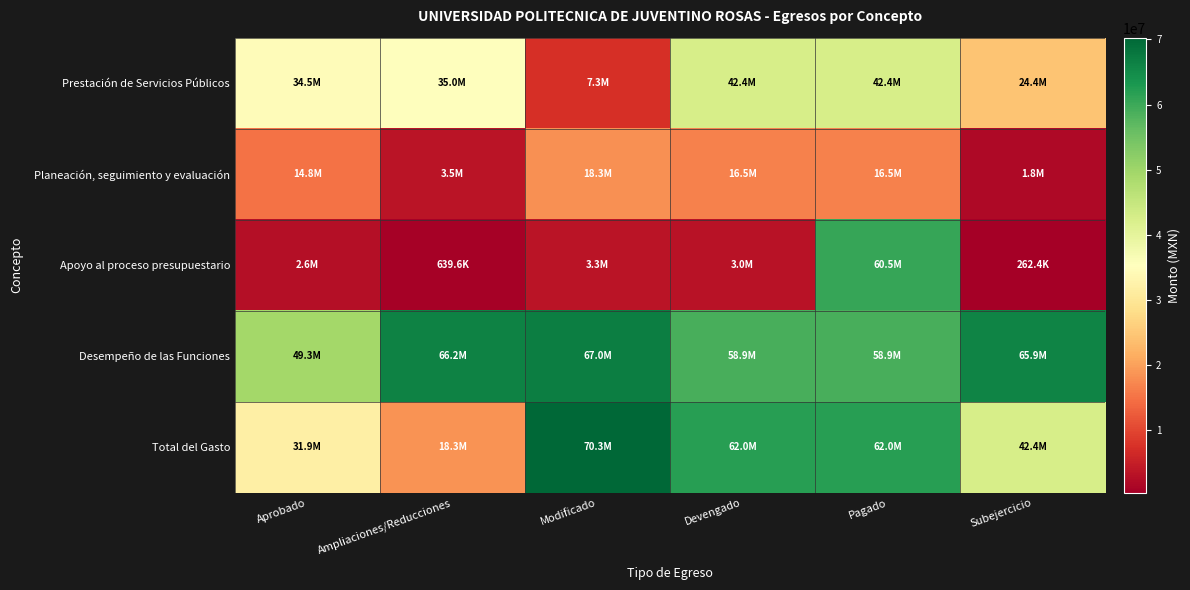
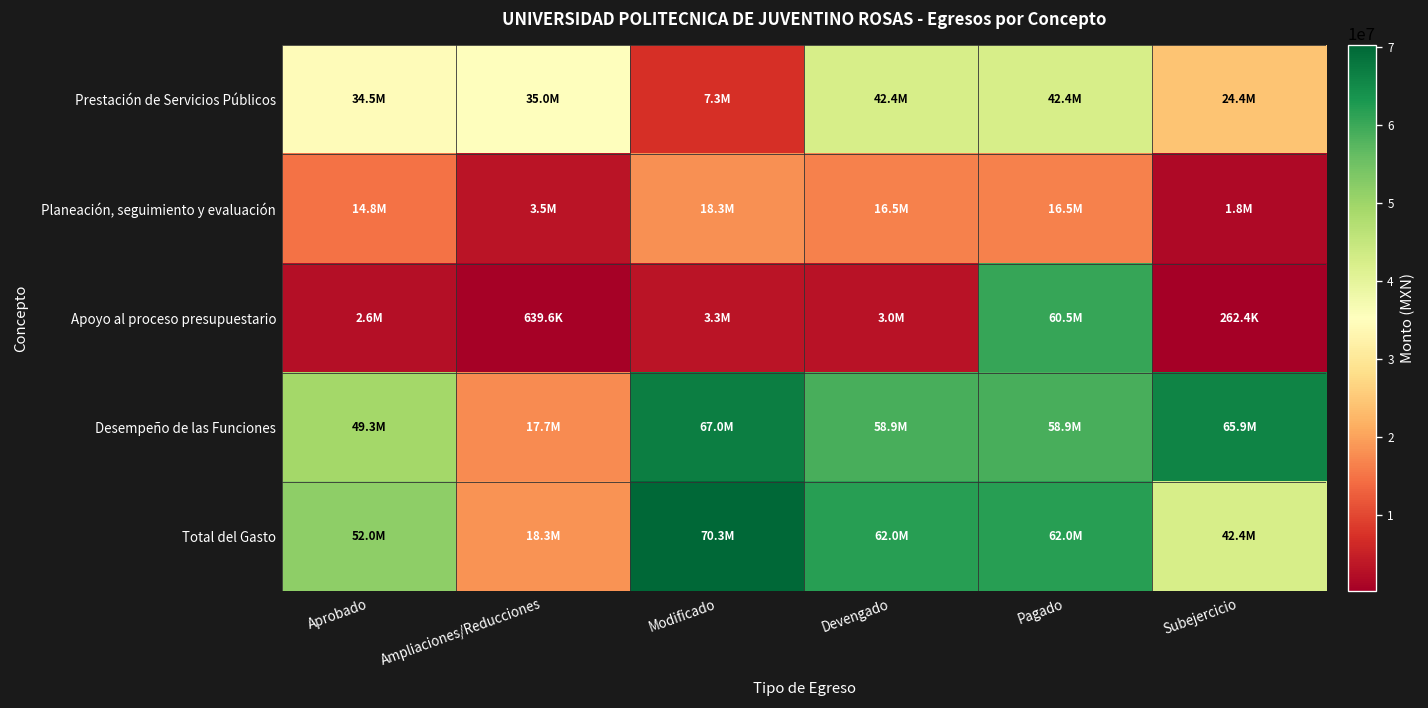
Desempeño de las Funciones, Ampliaciones/Reducciones: 66.2M -> 17.7M
Total del Gasto, Aprobado: 31.9M -> 52.0M
